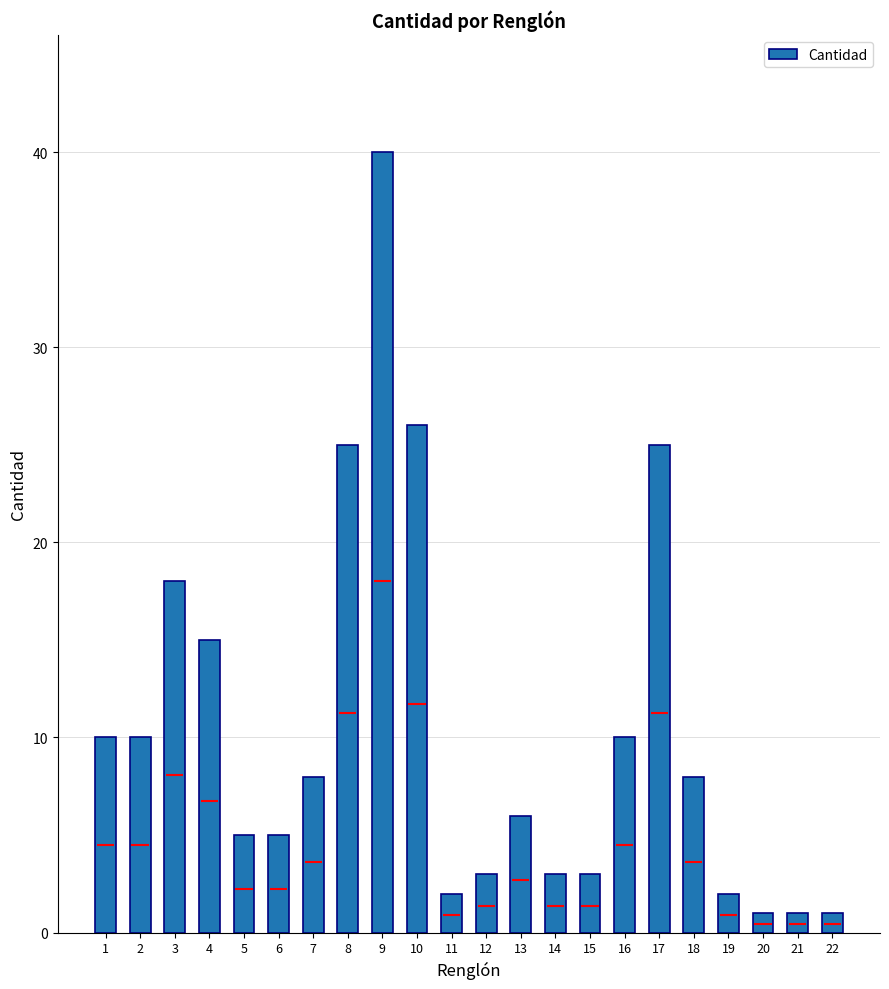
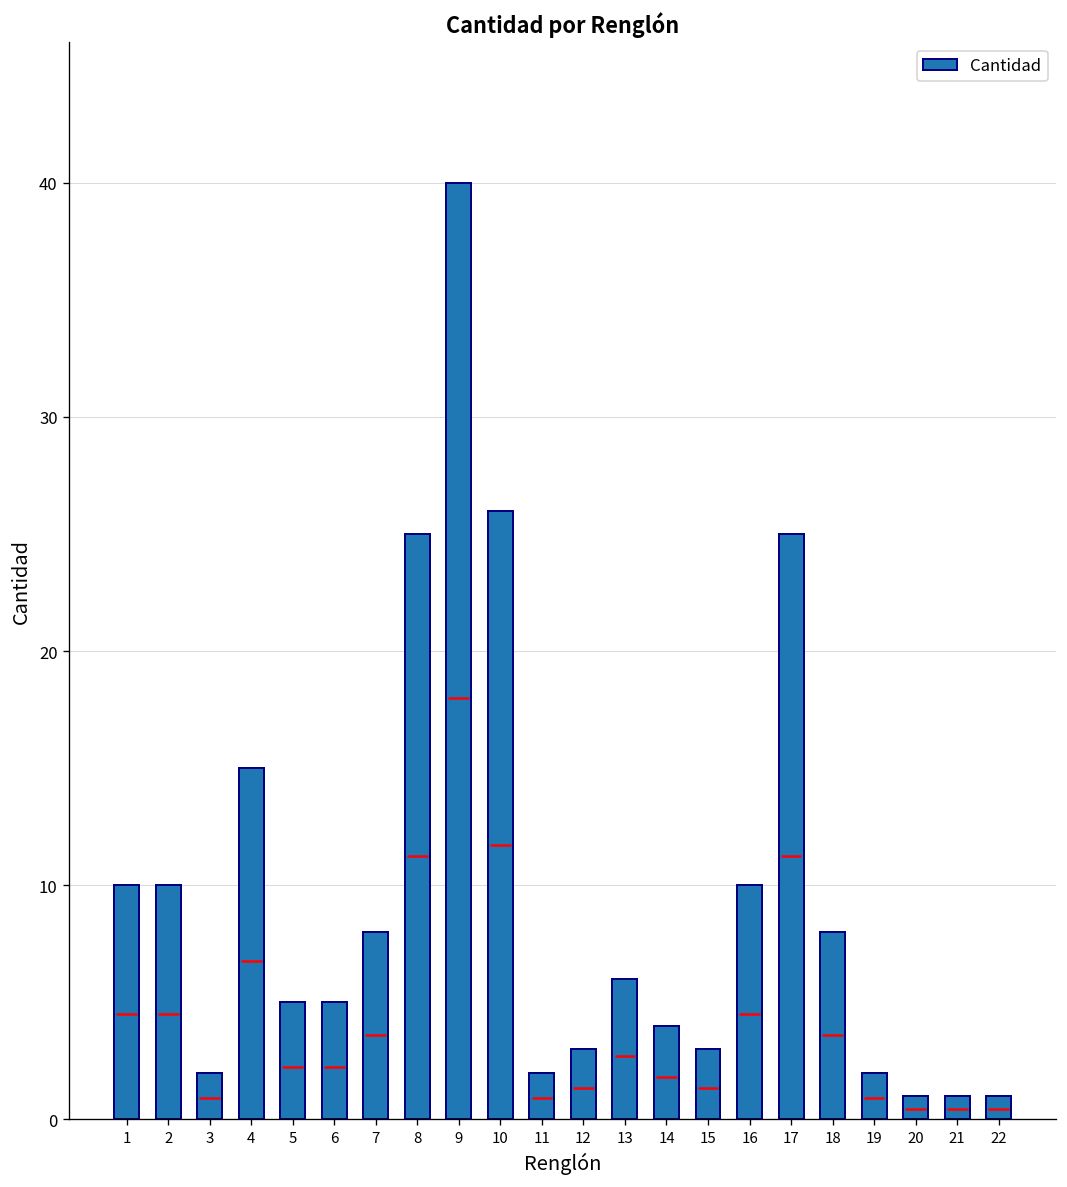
3: 18 -> 2
14: 3 -> 4
